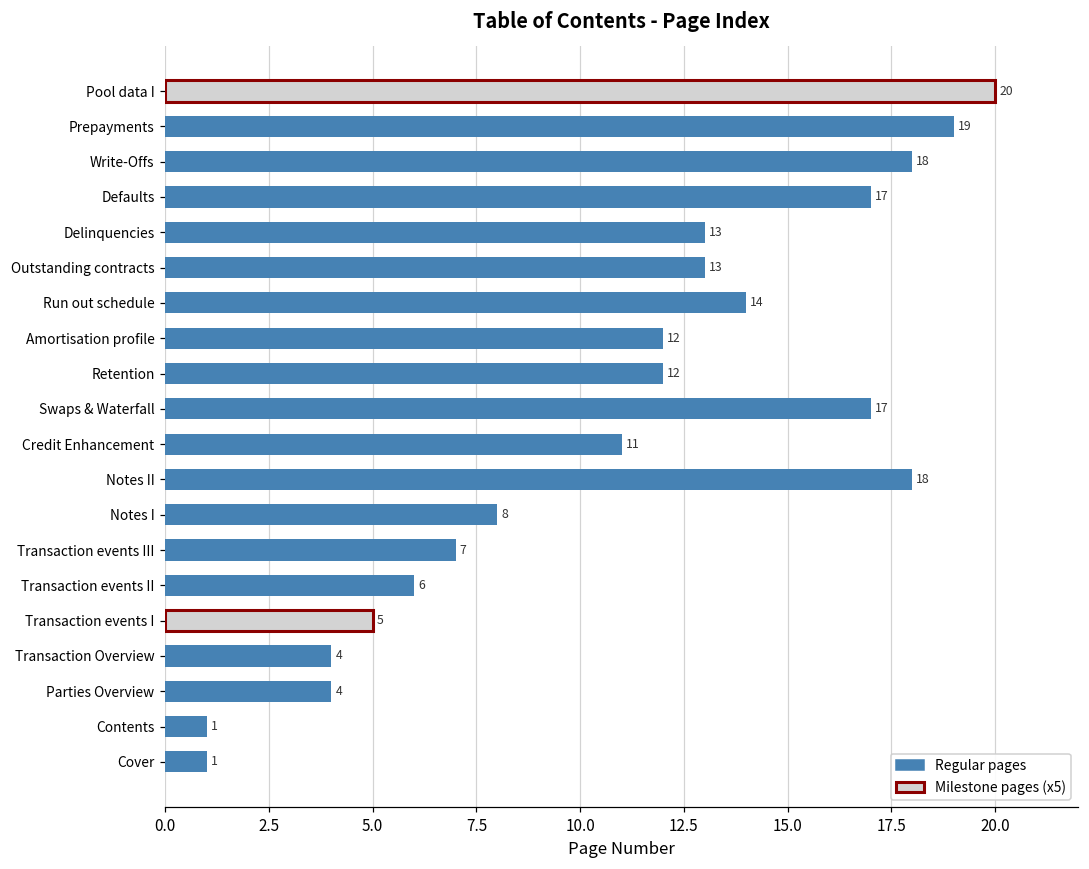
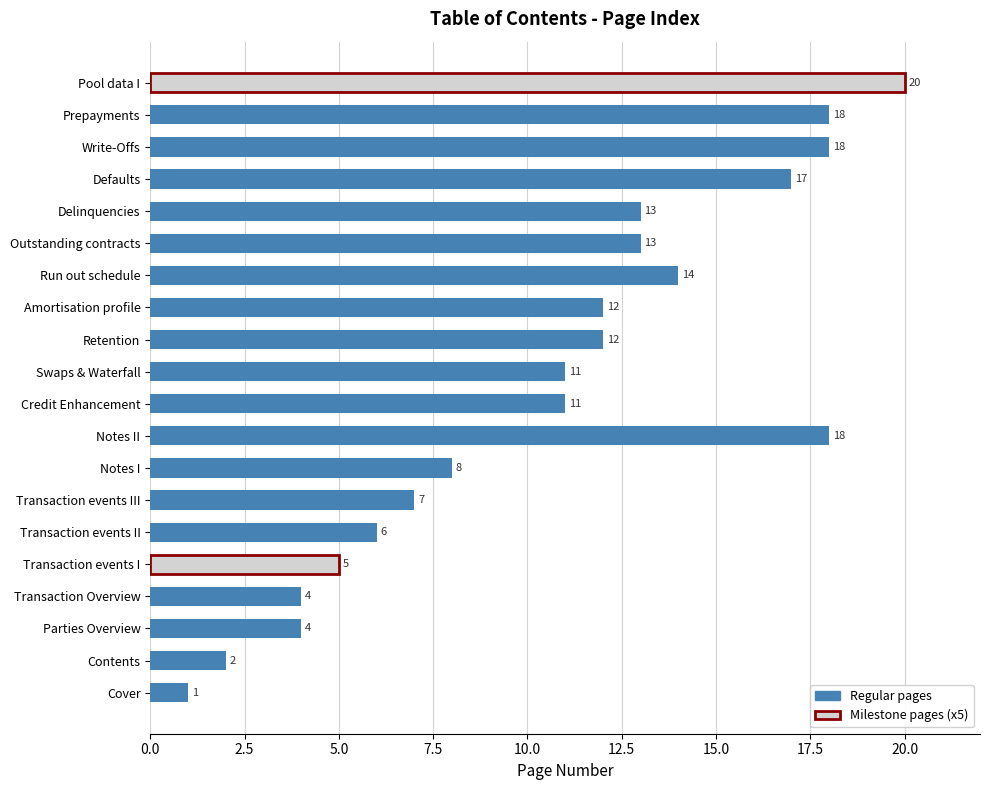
Prepayments: 19 -> 18
Swaps & Waterfall: 17 -> 11
Contents: 1 -> 2
